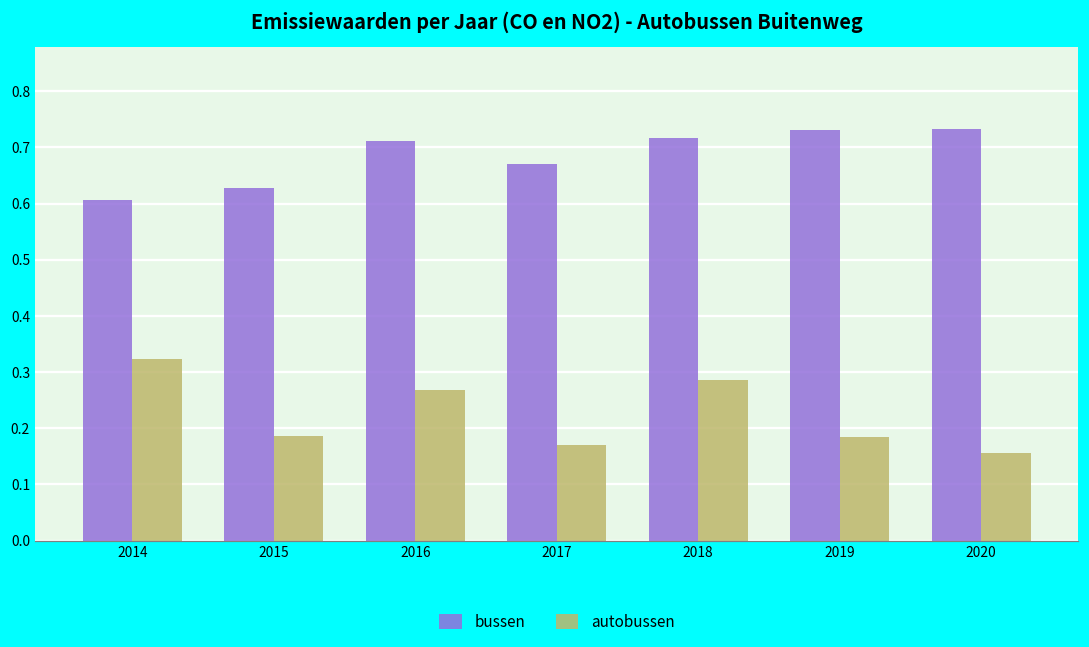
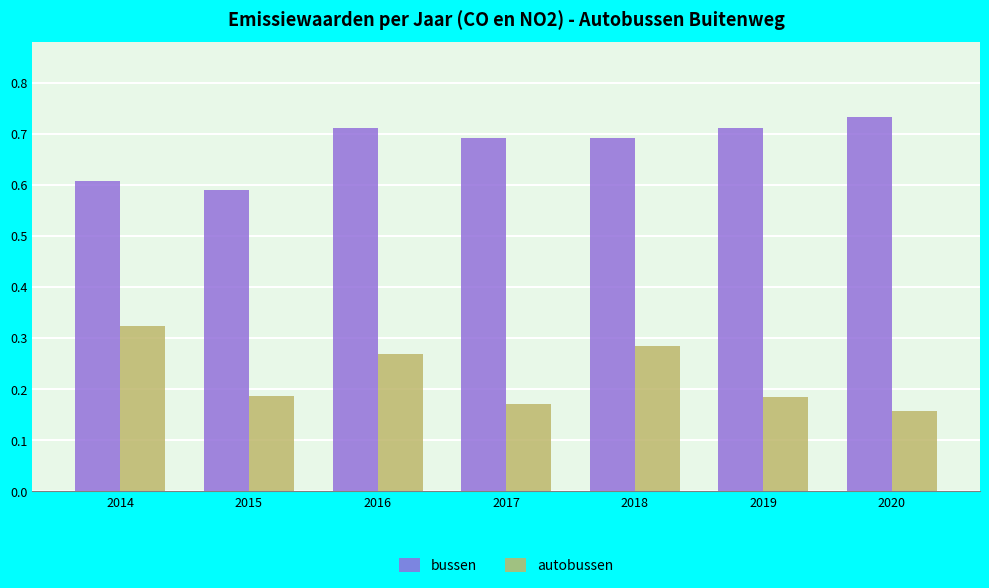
bussen, 2015: 0.63 -> 0.59
bussen, 2017: 0.67 -> 0.69
bussen, 2018: 0.72 -> 0.69
bussen, 2019: 0.73 -> 0.71
